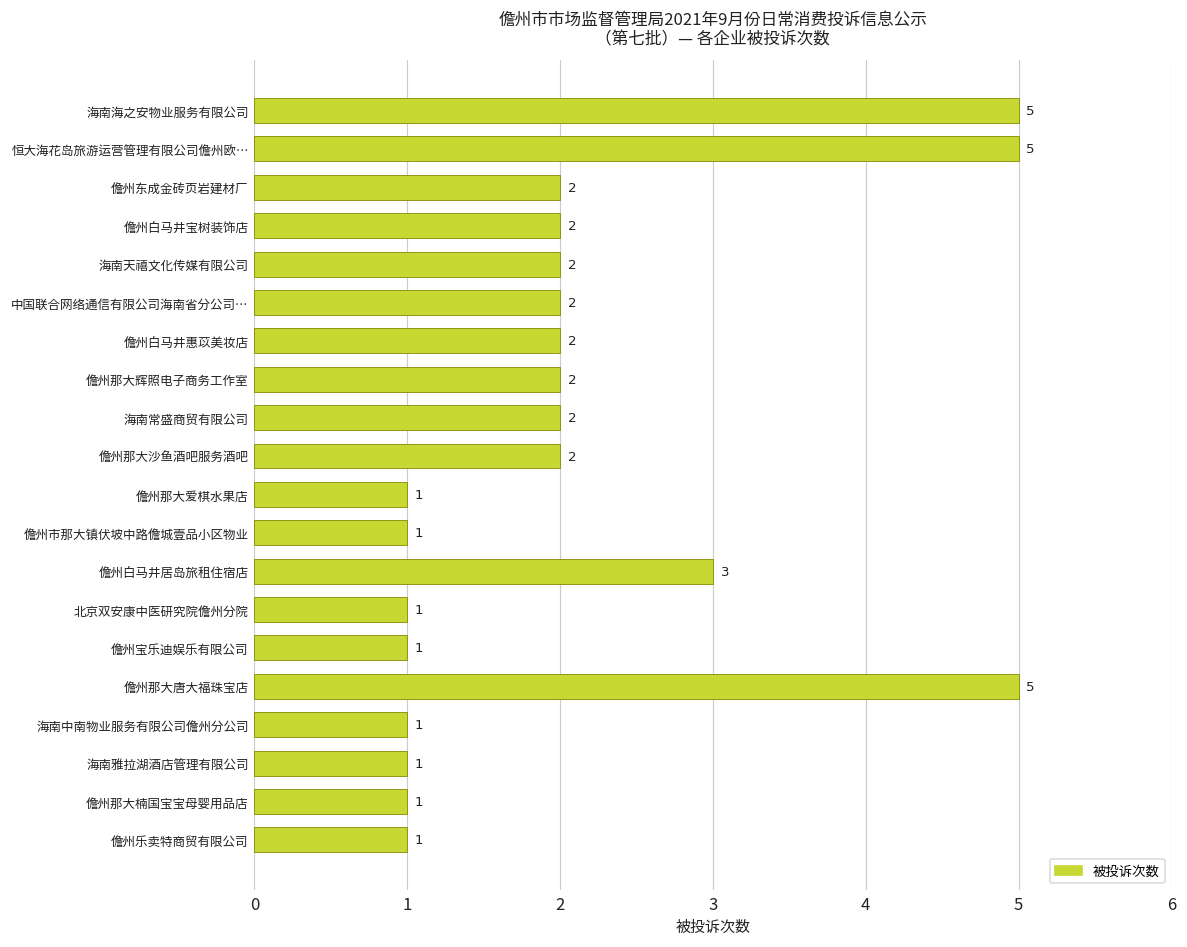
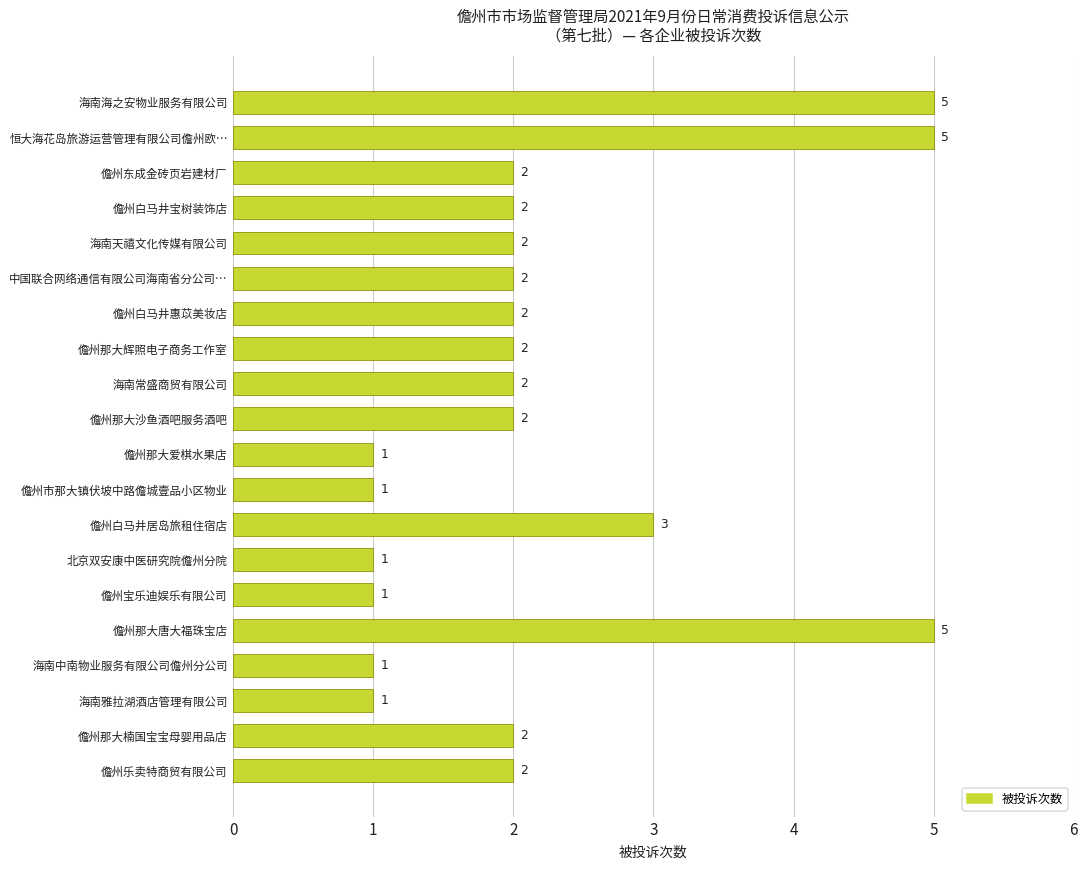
儋州那大楠国宝宝母婴用品店: 1 -> 2
儋州乐卖特商贸有限公司: 1 -> 2
